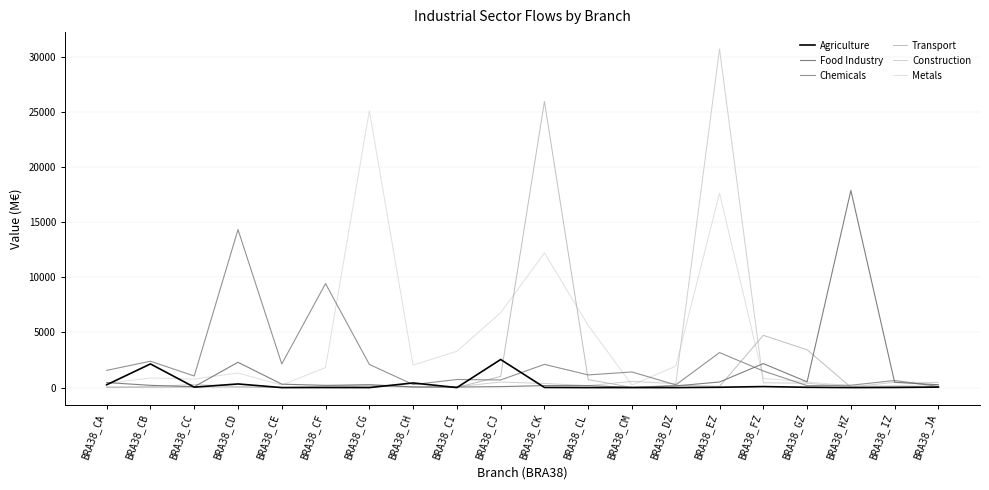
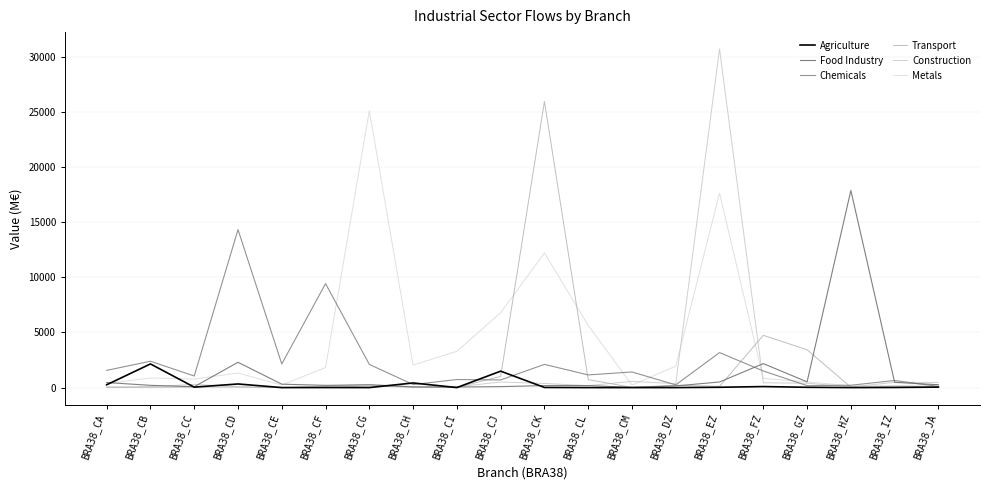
Agriculture, BRA38_CJ: 2500 -> 1500
